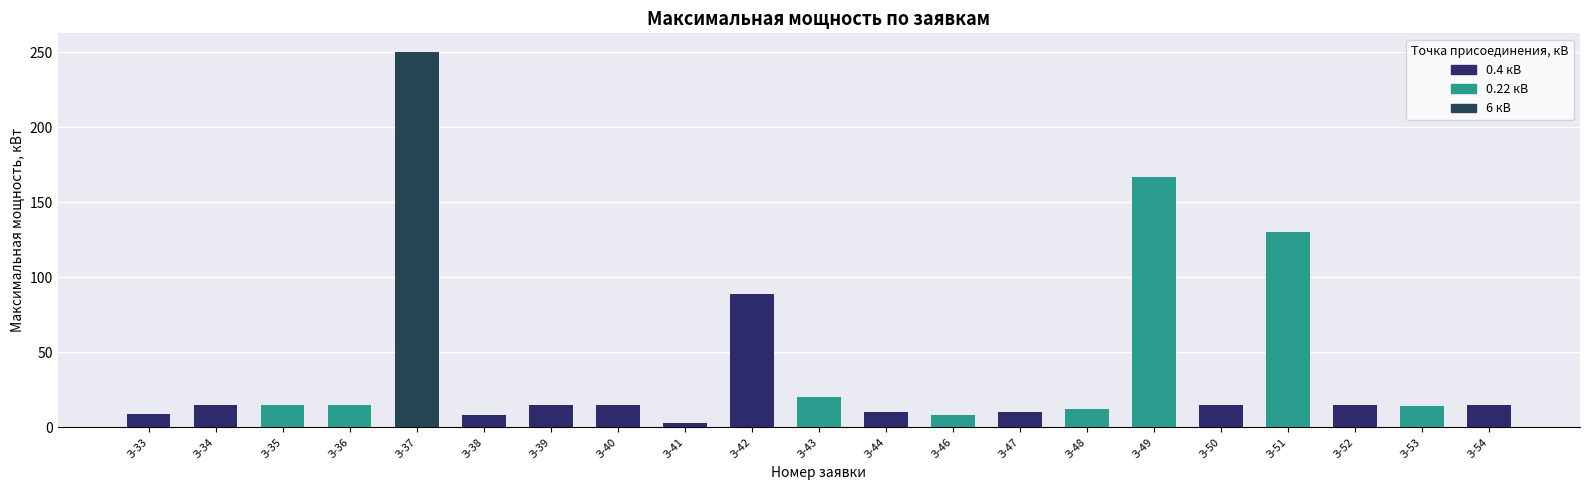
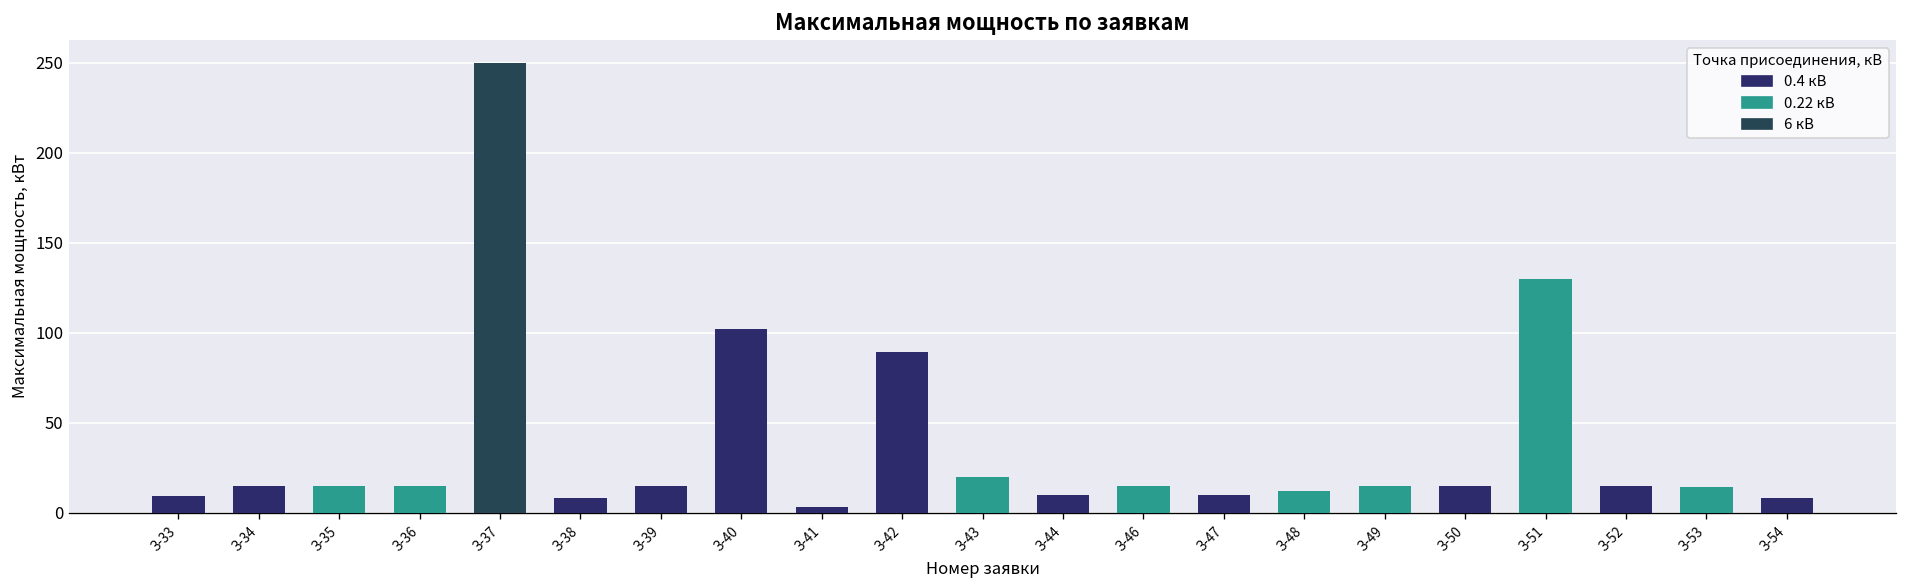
З-40: 15 -> 102
З-46: 8 -> 15
З-49: 167 -> 15
З-54: 15 -> 8
